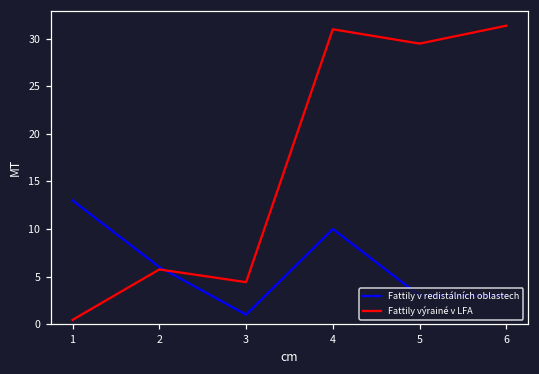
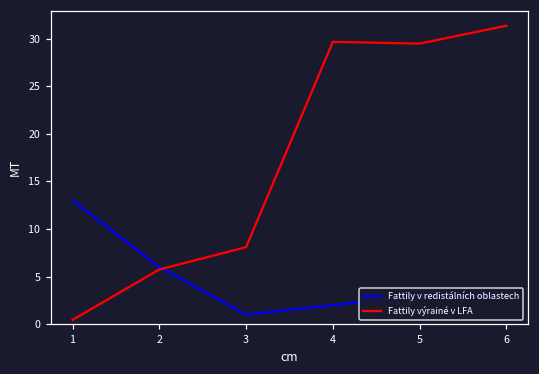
Fattily výrainé v LFA, 3: 4 -> 8
Fattily v redistálních oblastech, 4: 10 -> 2
Fattily výrainé v LFA, 4: 31 -> 30
